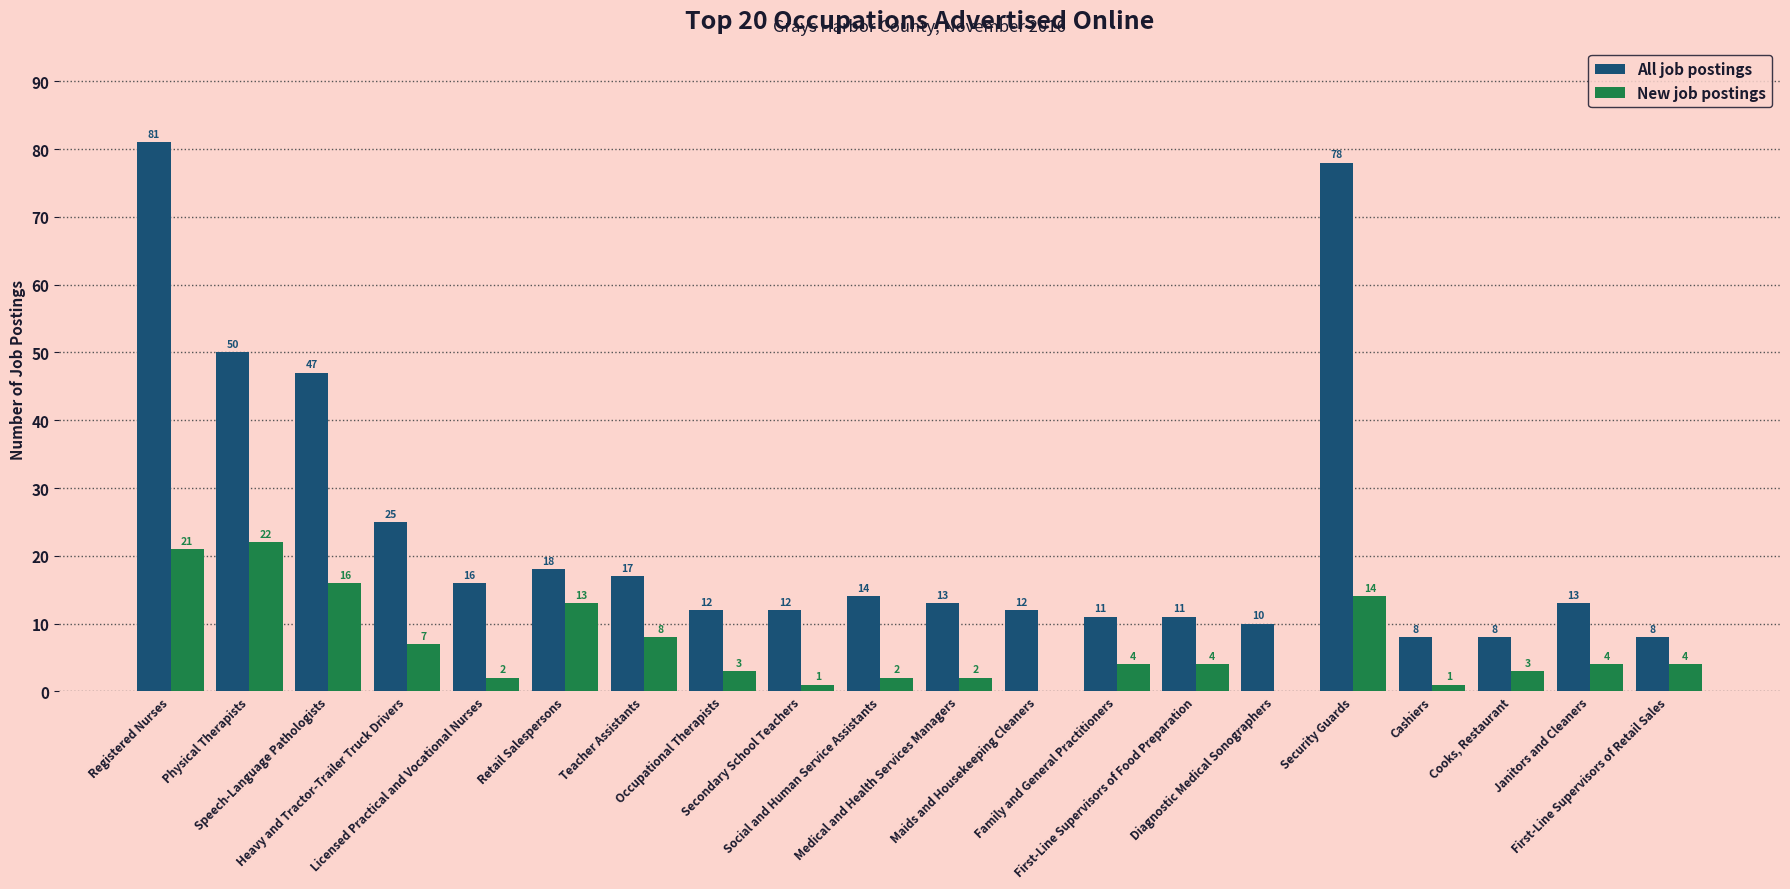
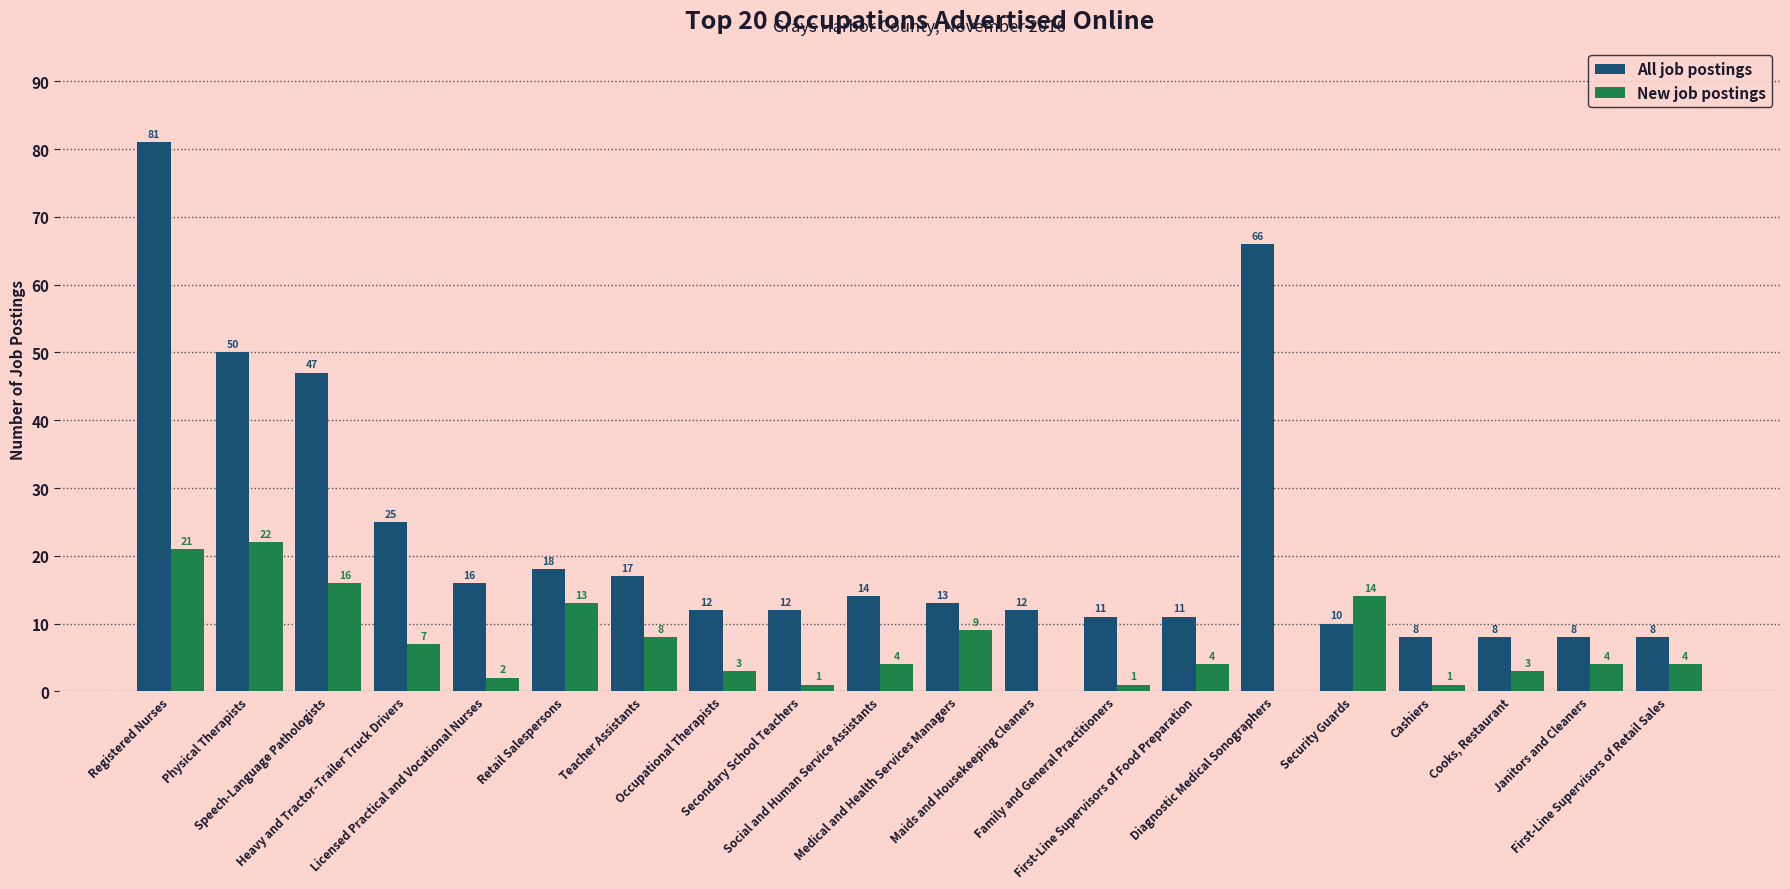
New job postings, Social and Human Service Assistants: 2 -> 4
New job postings, Medical and Health Services Managers: 2 -> 9
New job postings, Family and General Practitioners: 4 -> 1
All job postings, Diagnostic Medical Sonographers: 10 -> 66
All job postings, Security Guards: 78 -> 10
All job postings, Janitors and Cleaners: 13 -> 8
